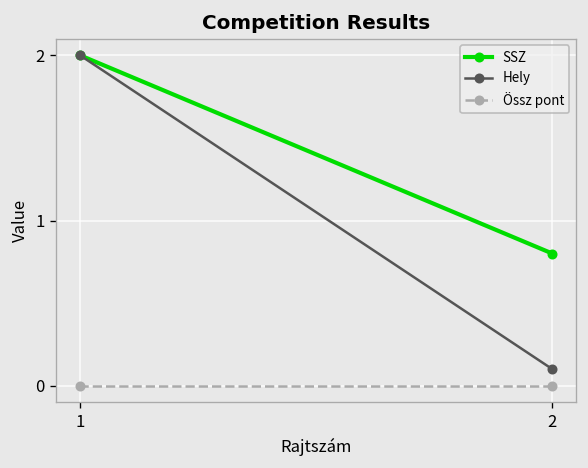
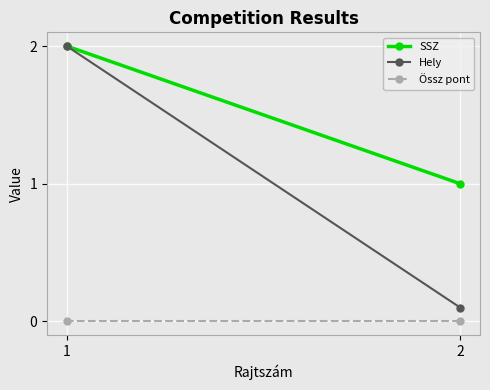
SSZ, 2: 0.8 -> 1.0
